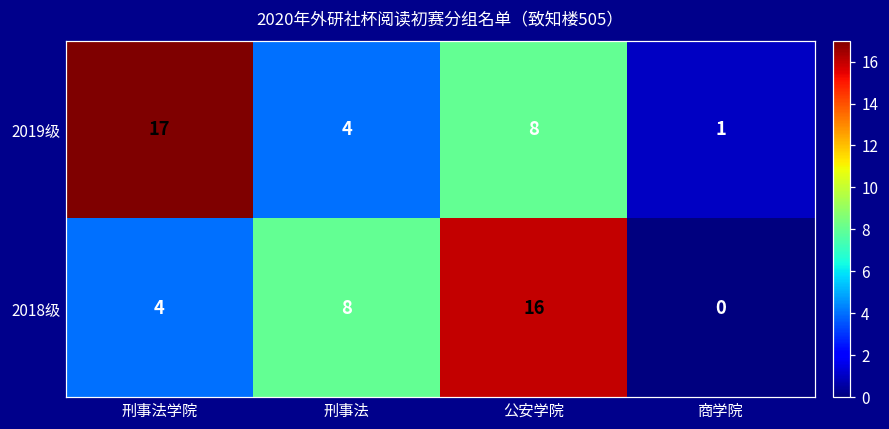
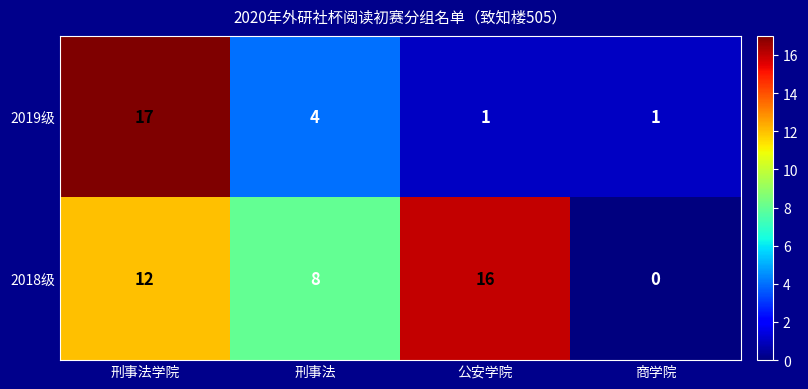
2019级, 公安学院: 8 -> 1
2018级, 刑事法学院: 4 -> 12
